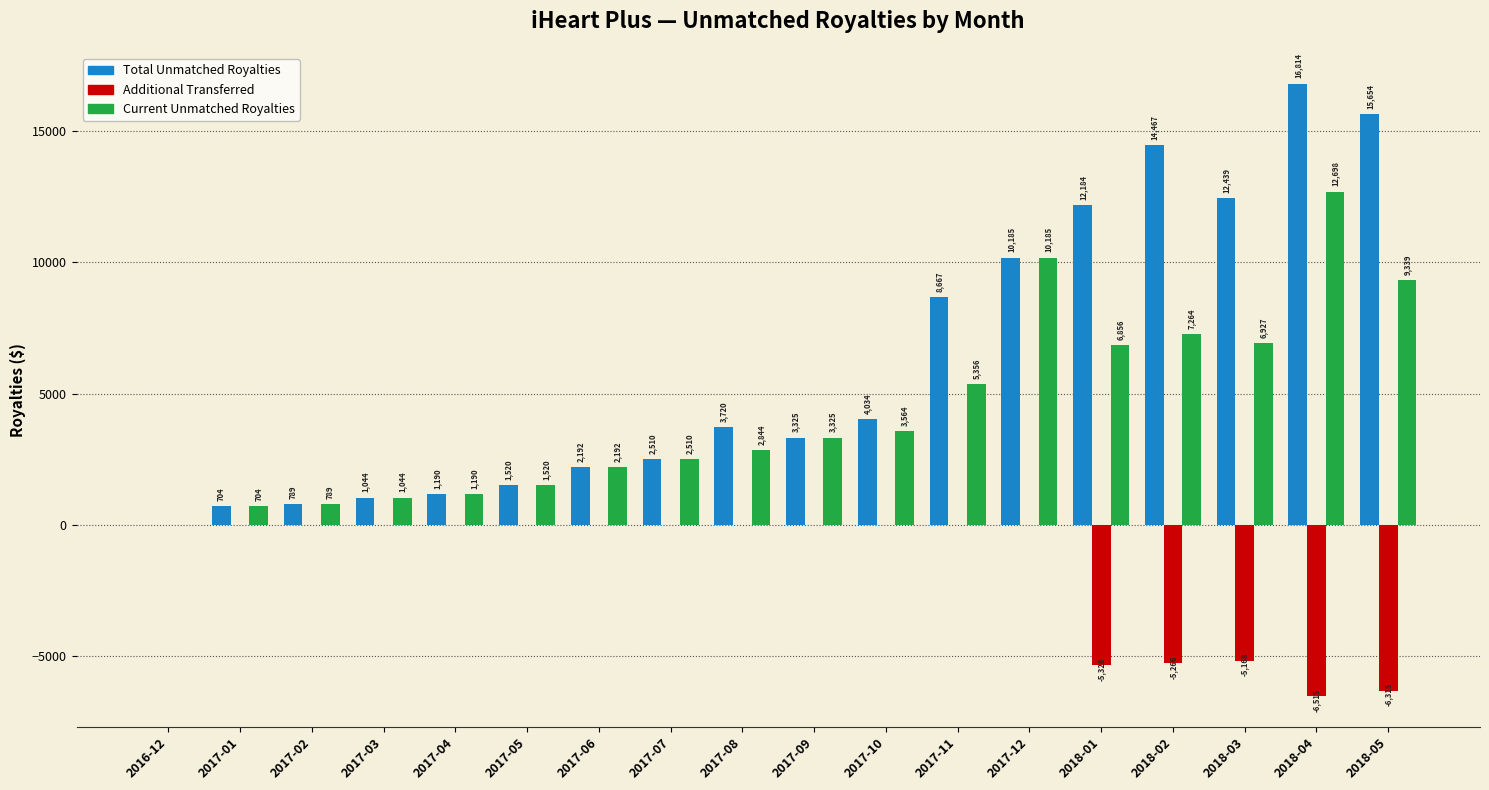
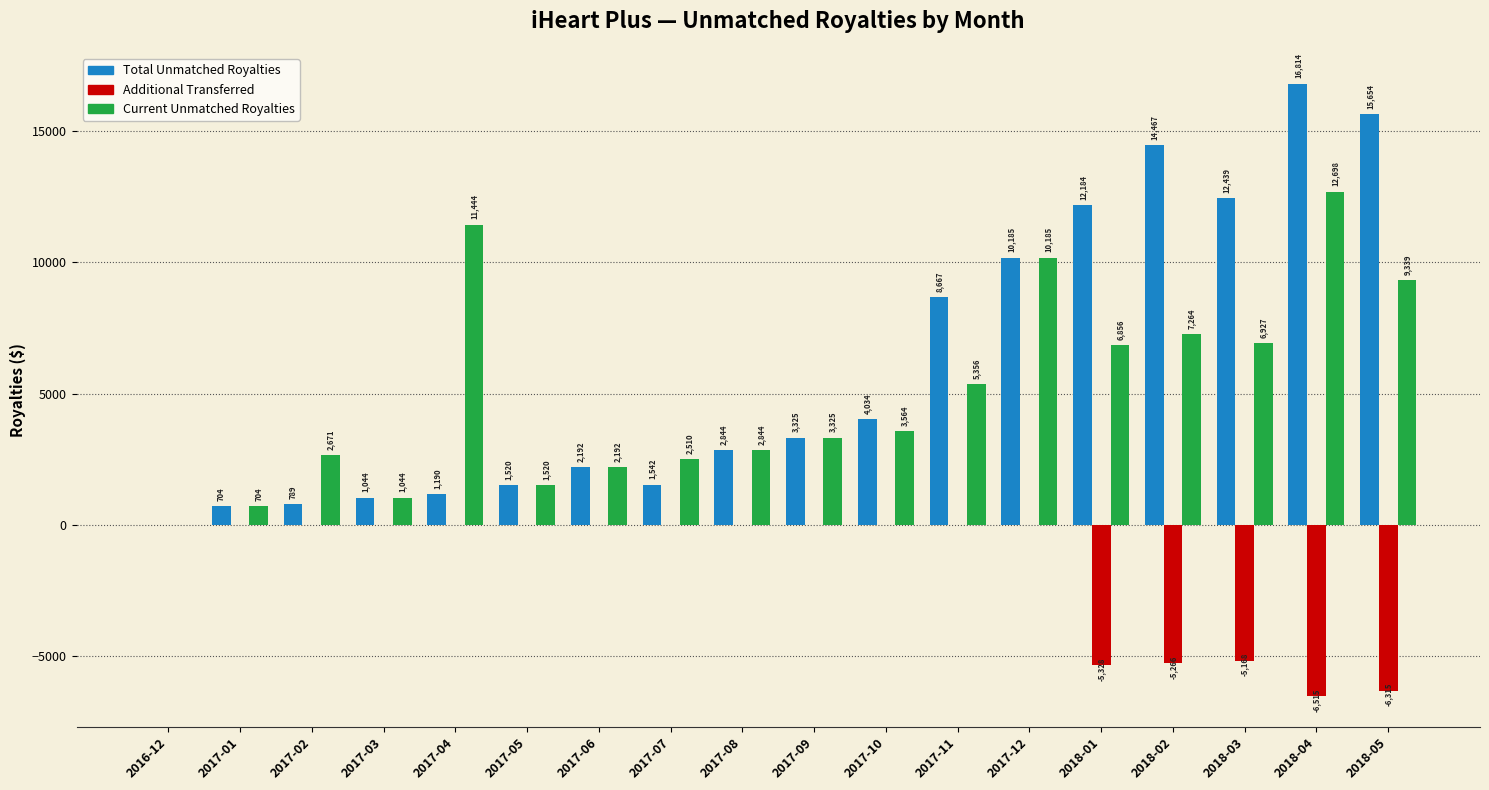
Current Unmatched Royalties, 2017-02: 789 -> 2,671
Current Unmatched Royalties, 2017-04: 1,190 -> 11,444
Total Unmatched Royalties, 2017-07: 2,510 -> 1,542
Total Unmatched Royalties, 2017-08: 3,720 -> 2,844
